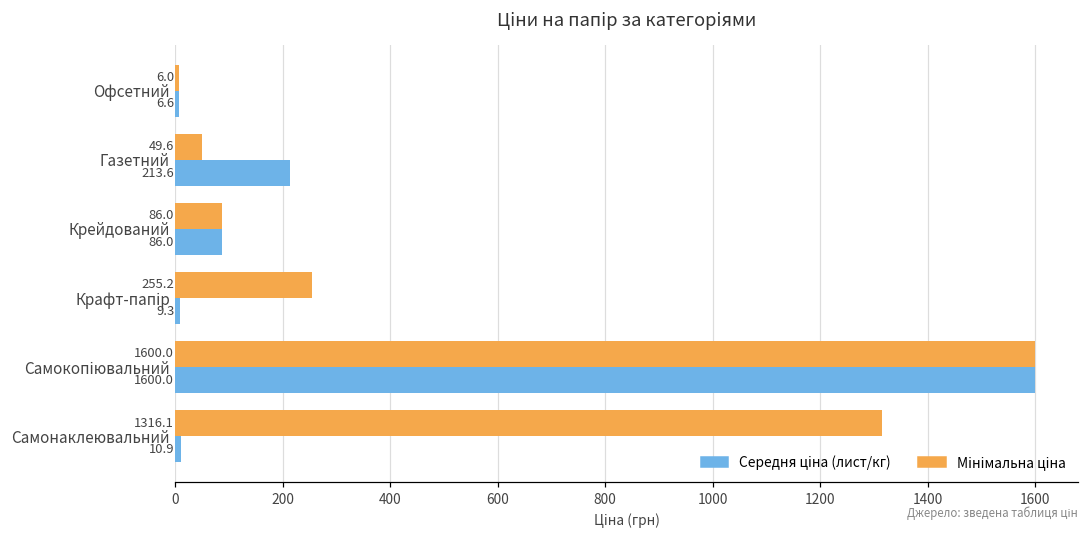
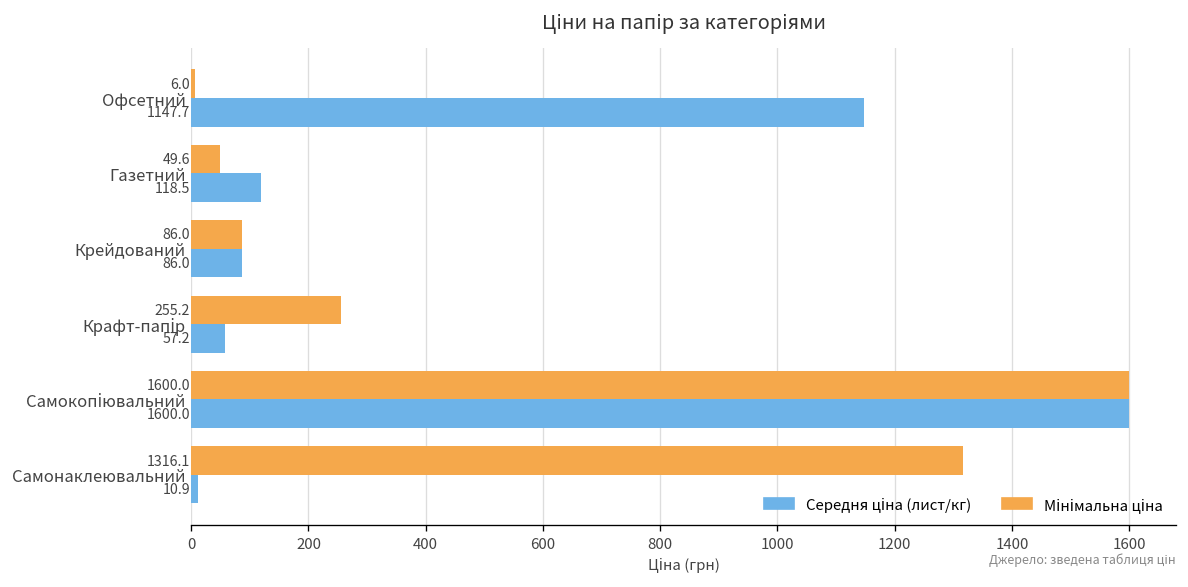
Середня ціна (лист/кг), Офсетний: 6.6 -> 1147.7
Середня ціна (лист/кг), Газетний: 213.6 -> 118.5
Середня ціна (лист/кг), Крафт-папір: 9.3 -> 57.2
